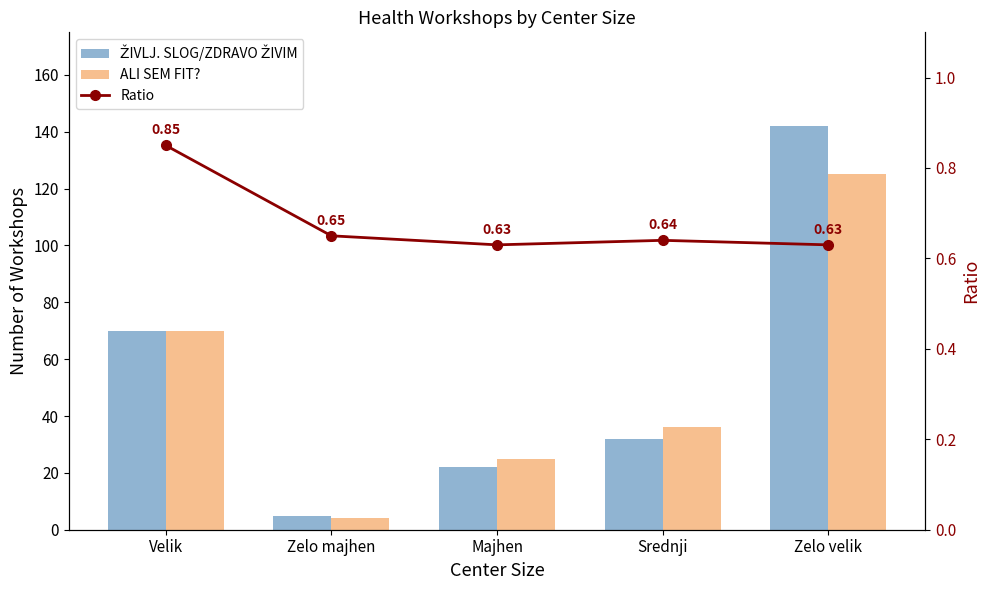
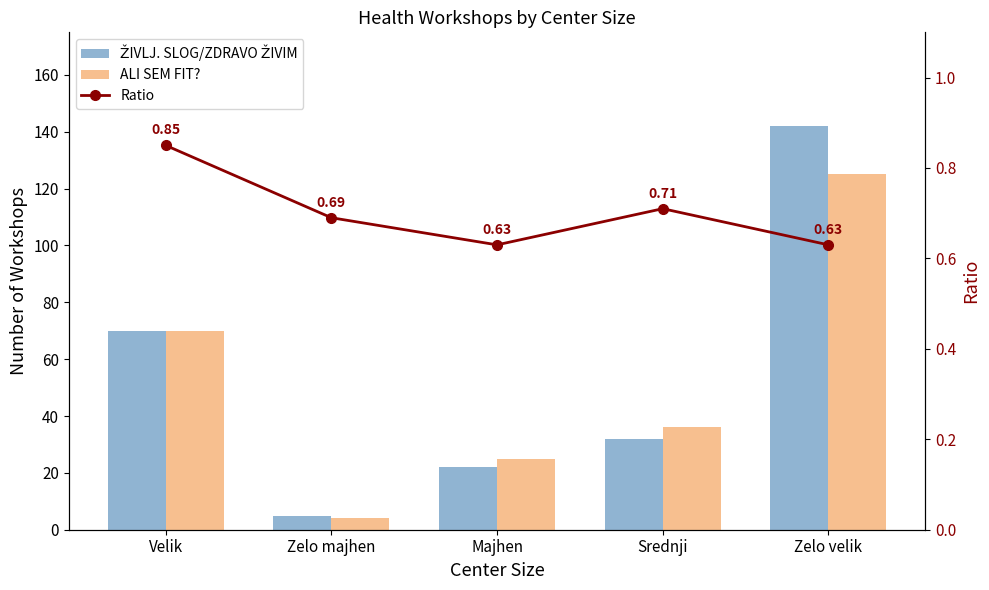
Ratio, Zelo majhen: 0.65 -> 0.69
Ratio, Srednji: 0.64 -> 0.71
